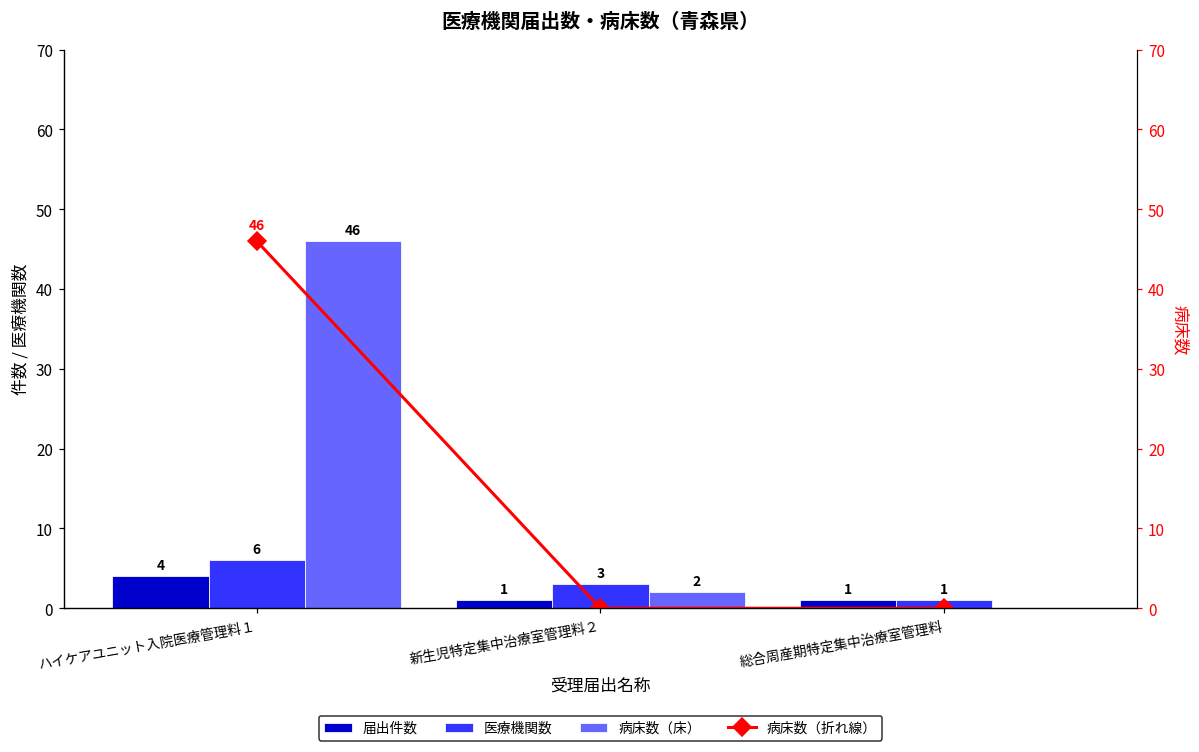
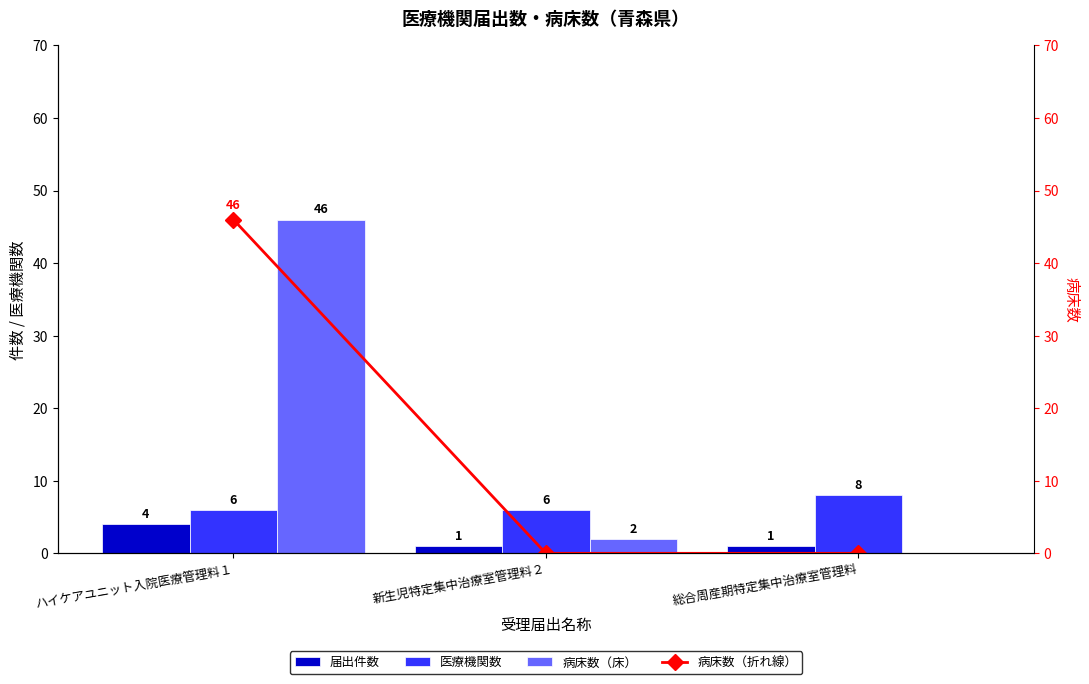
医療機関数, 新生児特定集中治療室管理料２: 3 -> 6
医療機関数, 総合周産期特定集中治療室管理料: 1 -> 8
